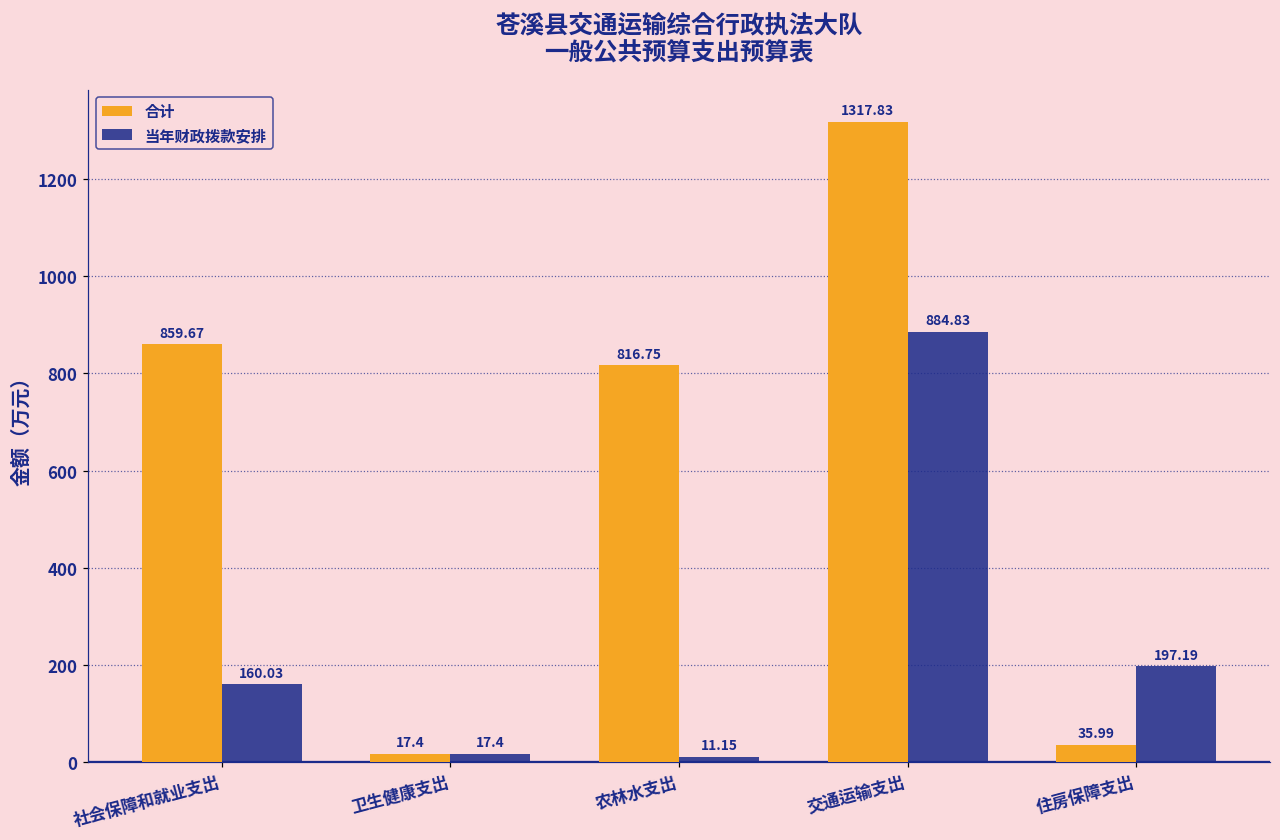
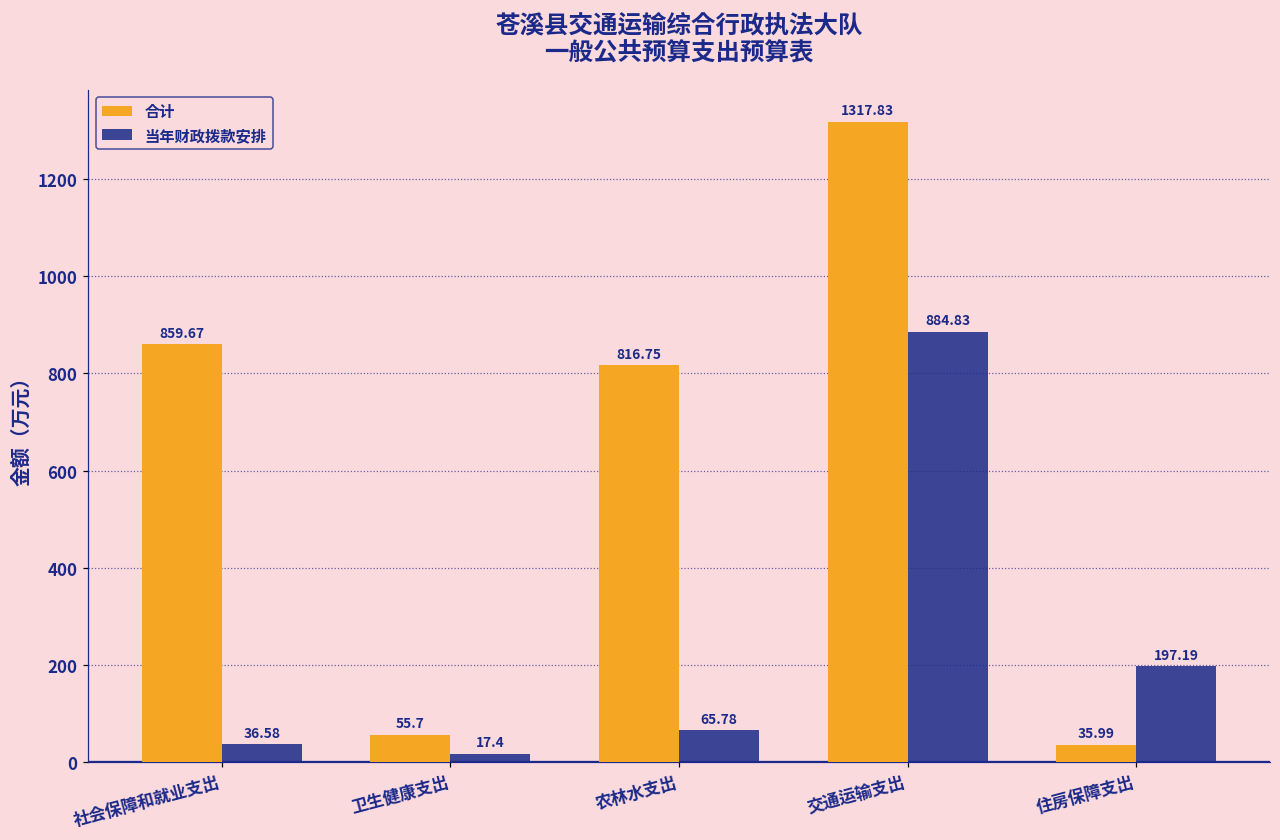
当年财政拨款安排, 社会保障和就业支出: 160.03 -> 36.58
合计, 卫生健康支出: 17.4 -> 55.7
当年财政拨款安排, 农林水支出: 11.15 -> 65.78
